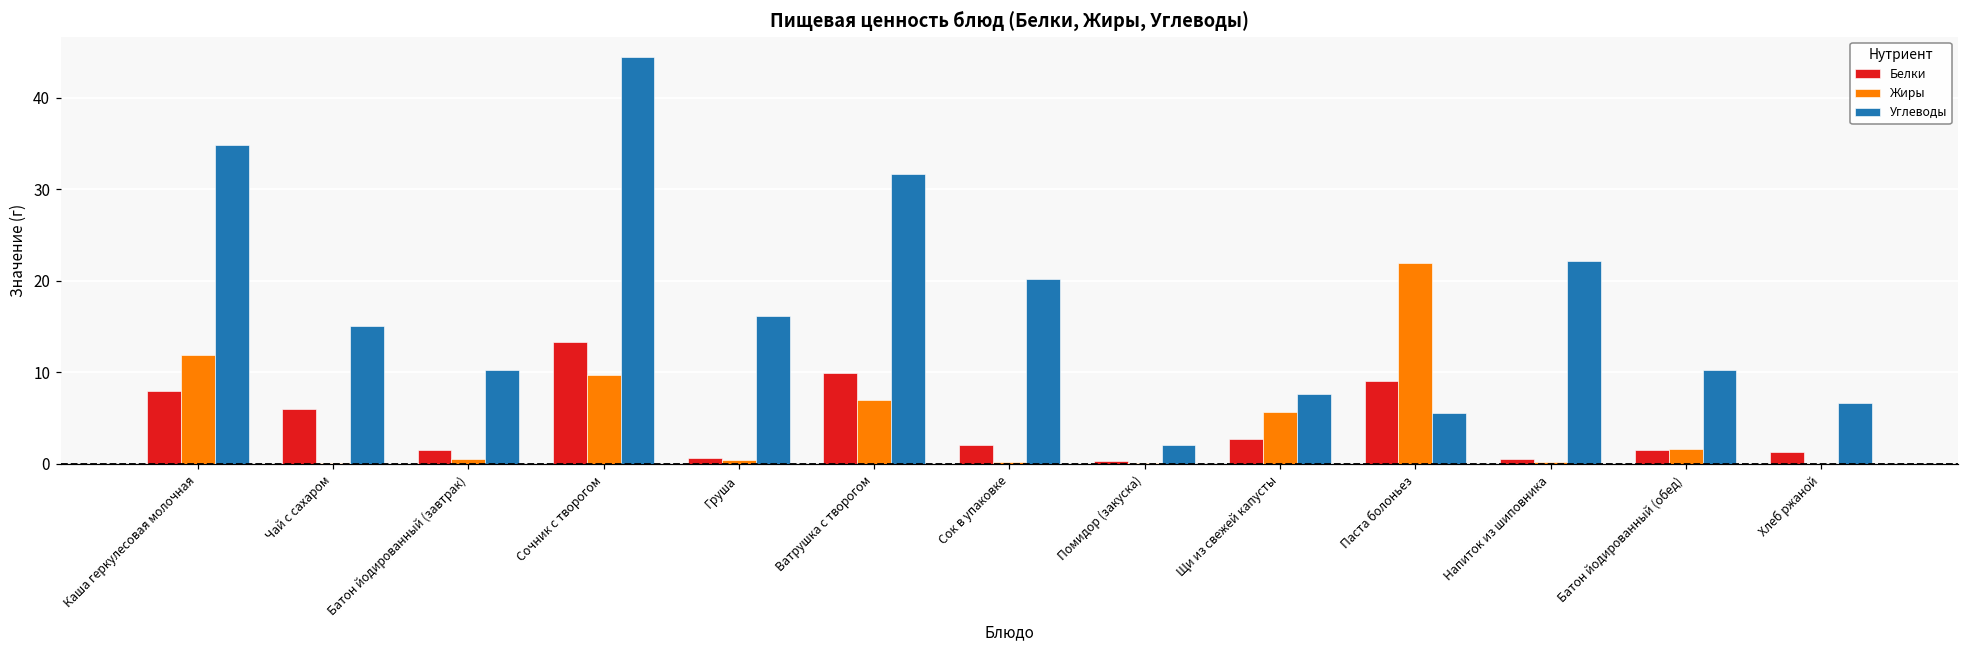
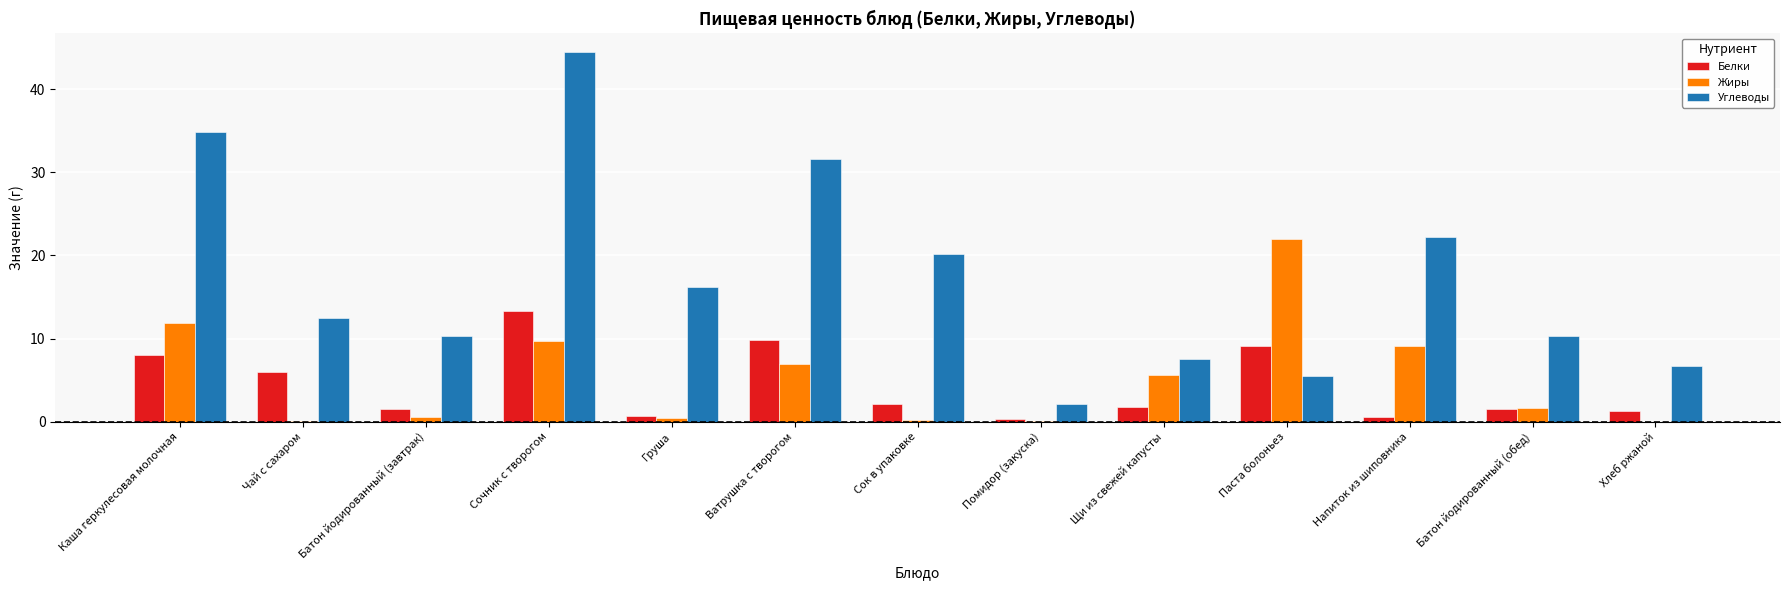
Углеводы, Чай с сахаром: 15 -> 12
Белки, Щи из свежей капусты: 3 -> 2
Жиры, Напиток из шиповника: 0 -> 9
